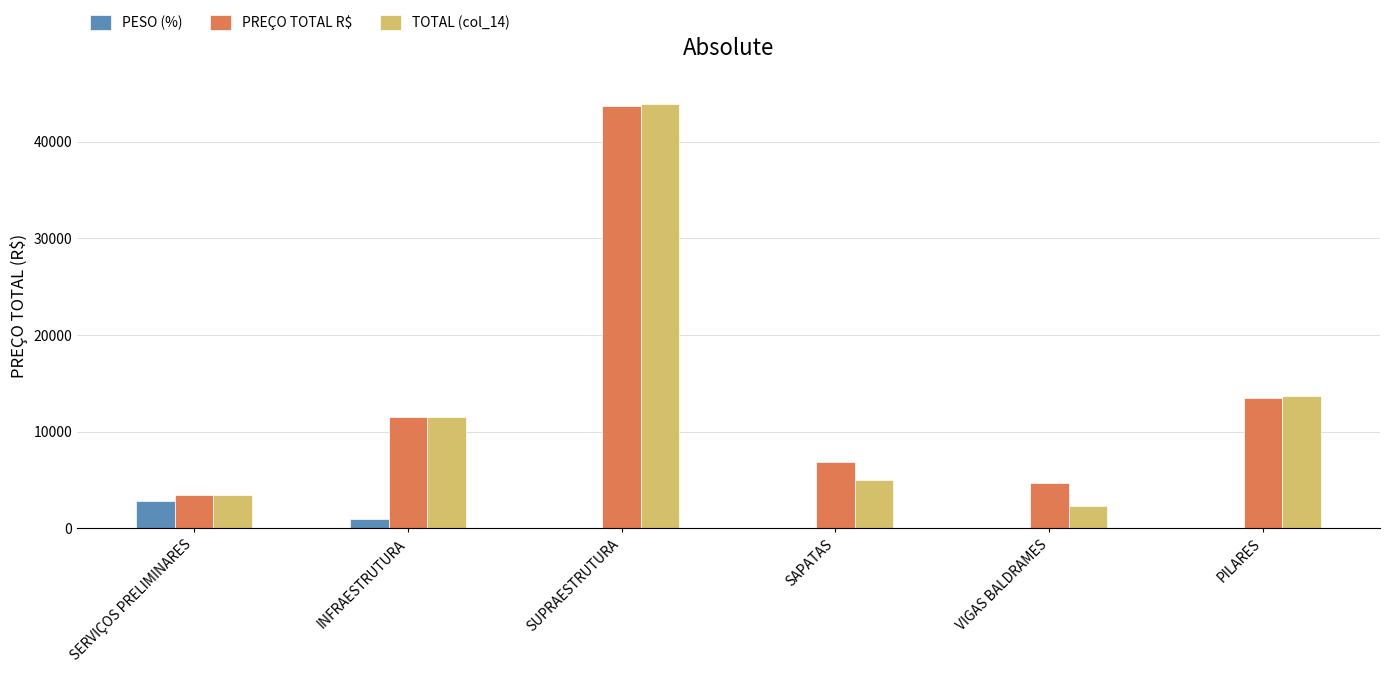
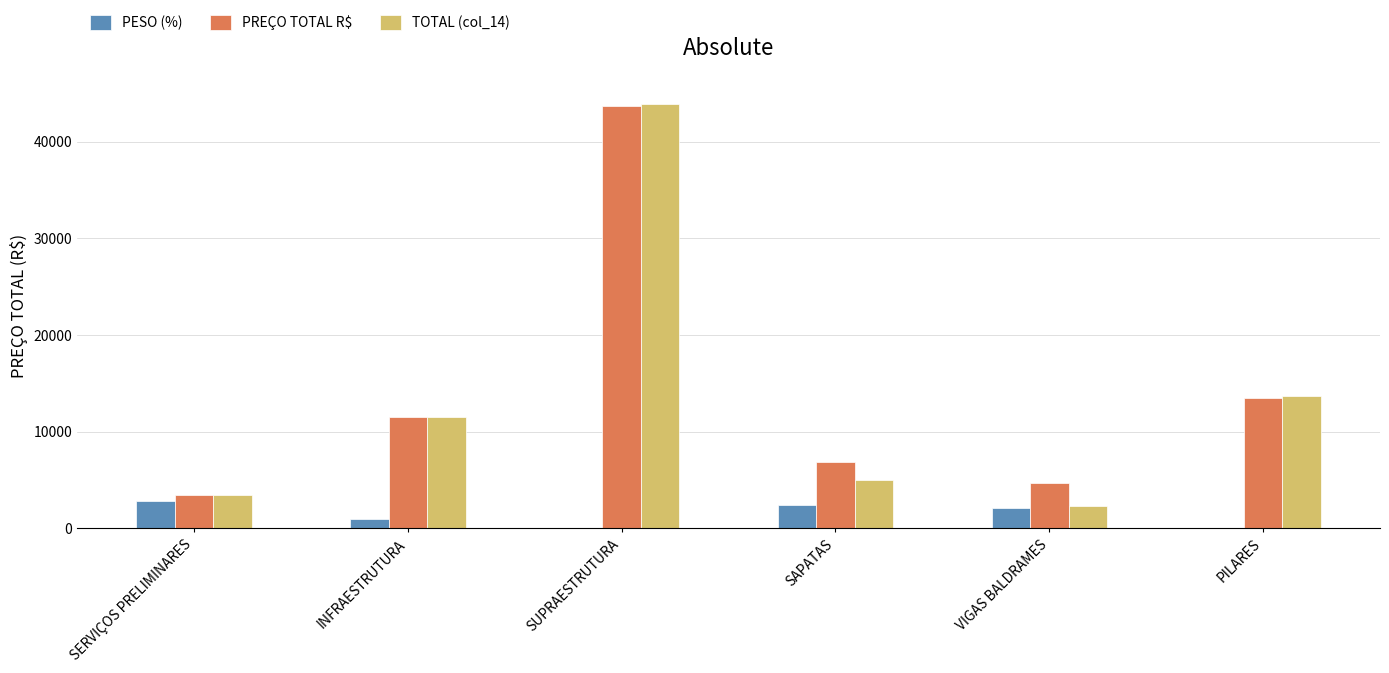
PESO (%), SAPATAS: 0 -> 2000
PESO (%), VIGAS BALDRAMES: 0 -> 2000
